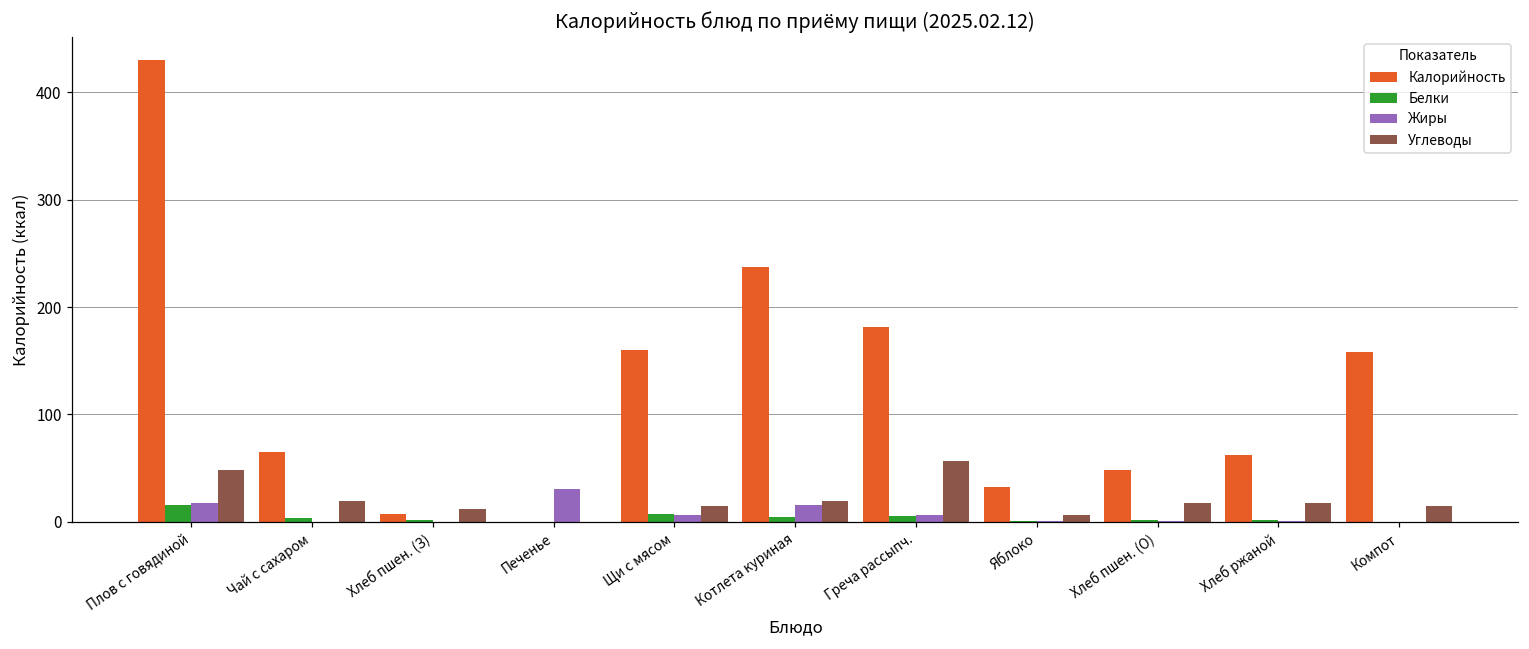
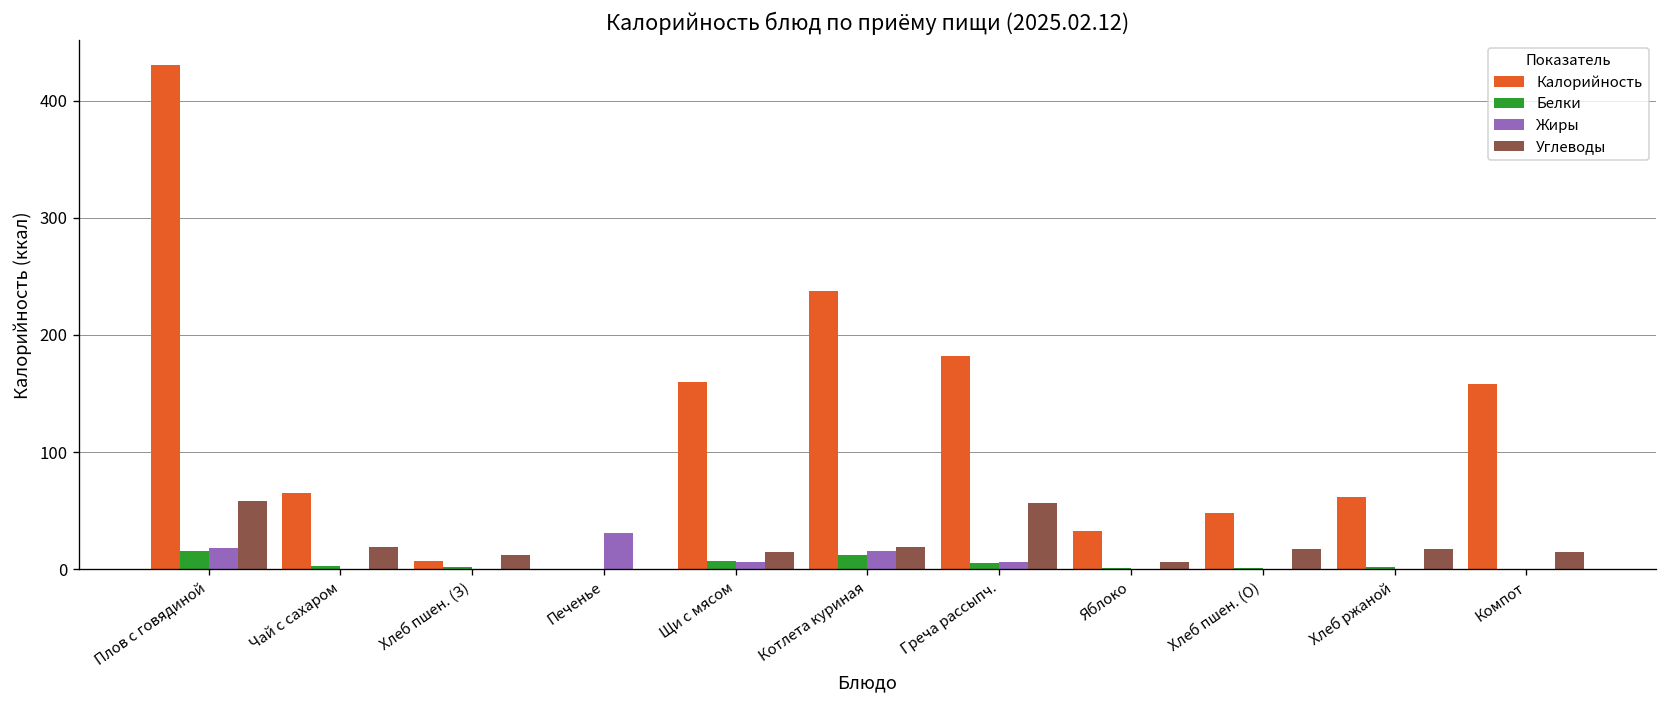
Углеводы, Плов с говядиной: 50 -> 60
Белки, Котлета куриная: 0 -> 10
